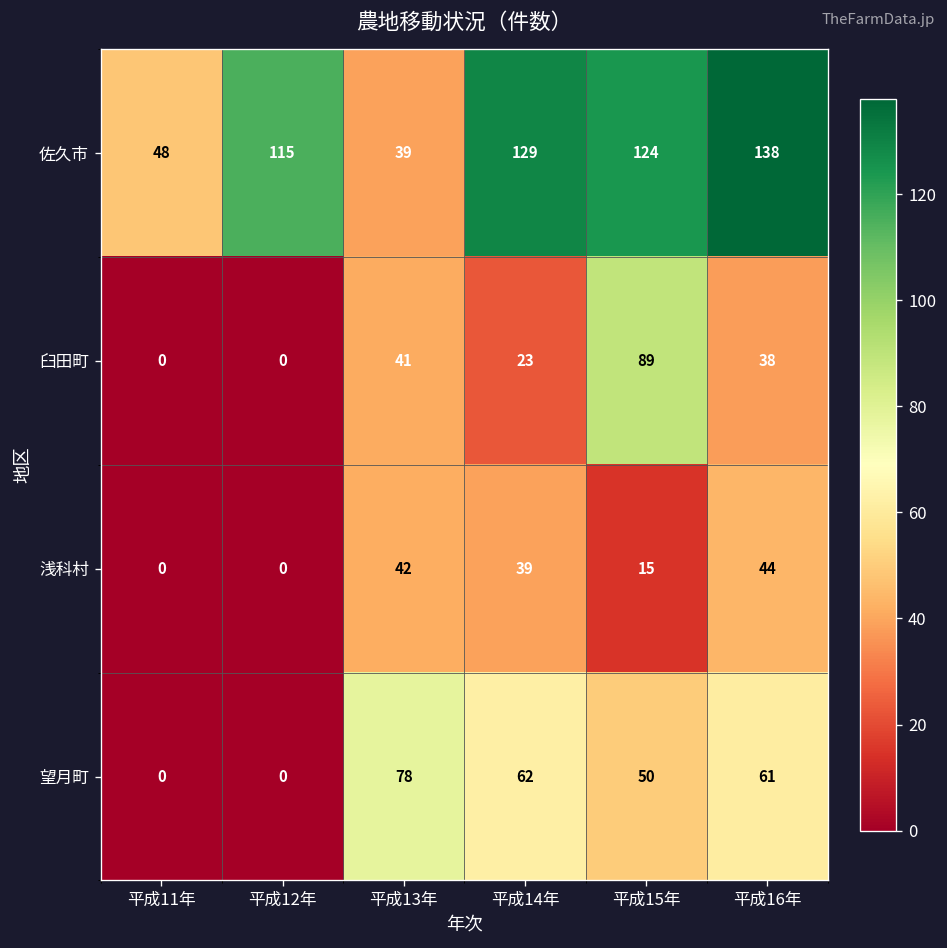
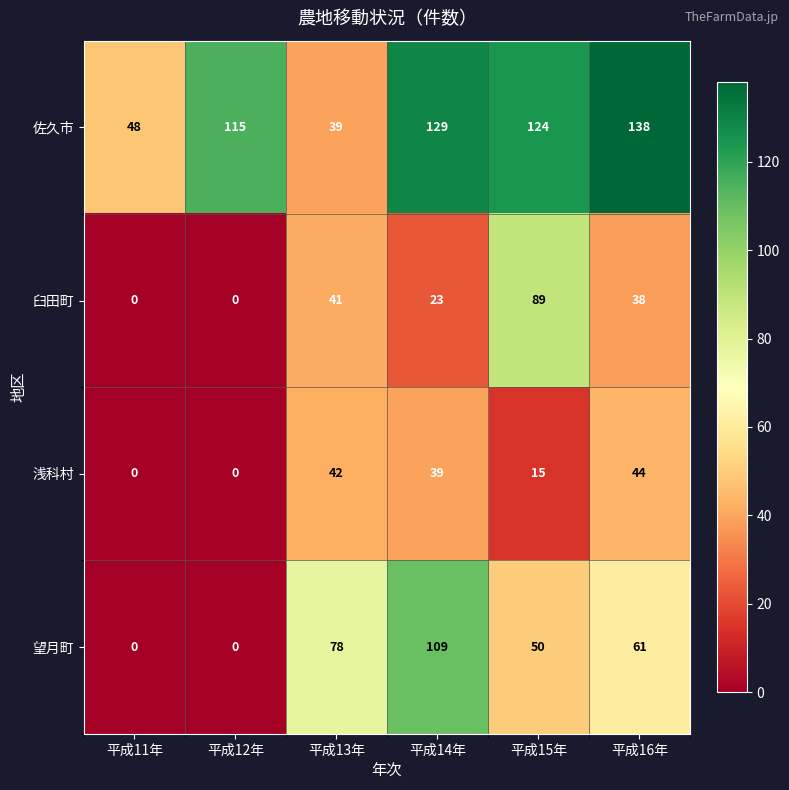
望月町, 平成14年: 62 -> 109
